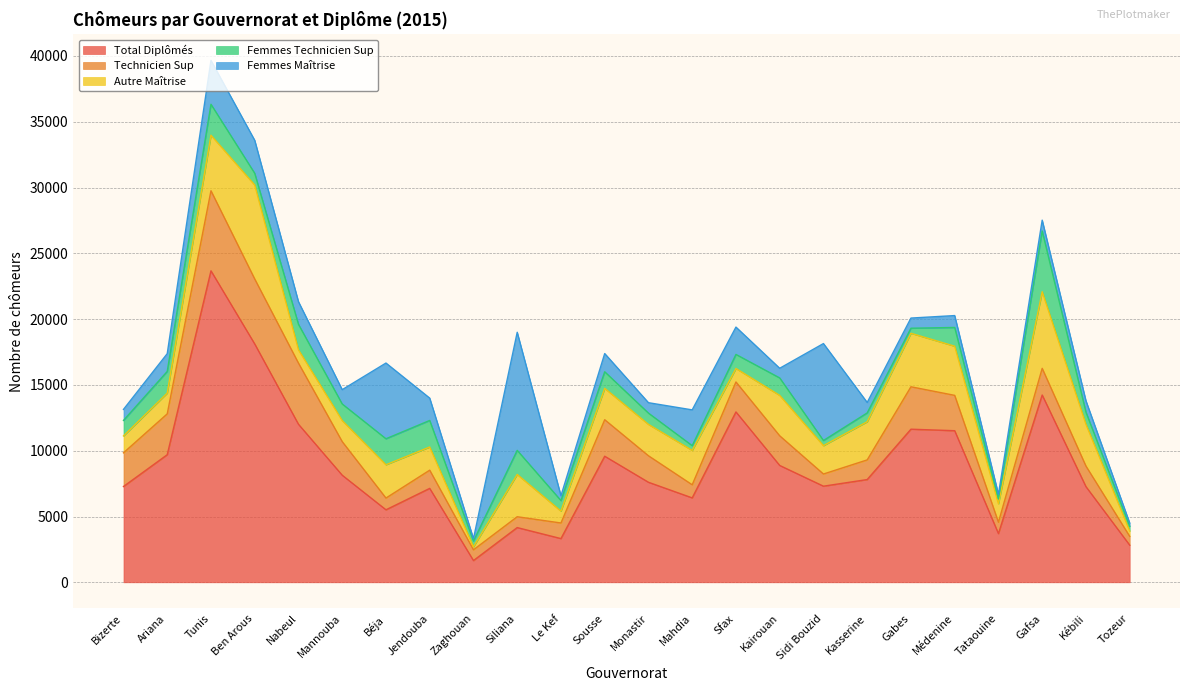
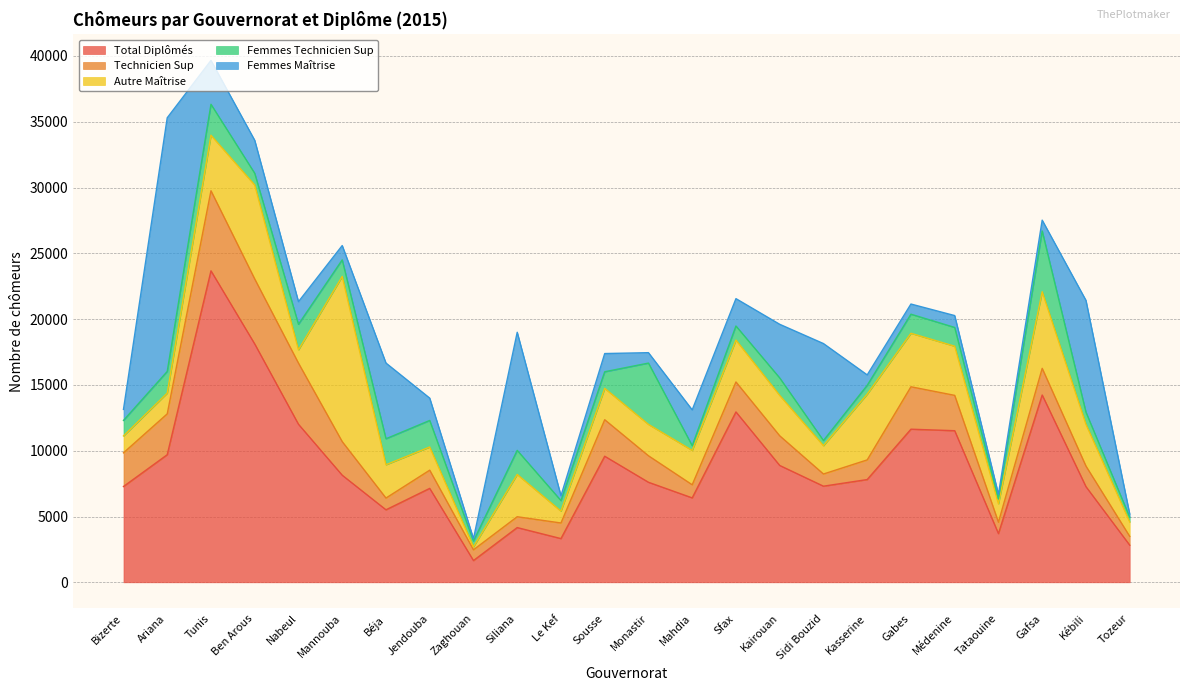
Femmes Maîtrise, Ariana: 1400 -> 19300
Autre Maîtrise, Mannouba: 1600 -> 12600
Femmes Technicien Sup, Monastir: 900 -> 4700
Autre Maîtrise, Sfax: 1000 -> 3200
Femmes Maîtrise, Kairouan: 700 -> 4100
Autre Maîtrise, Kasserine: 2900 -> 5000
Femmes Technicien Sup, Gabes: 400 -> 1500
Femmes Maîtrise, Kébili: 900 -> 8500
Autre Maîtrise, Tozeur: 400 -> 1100
